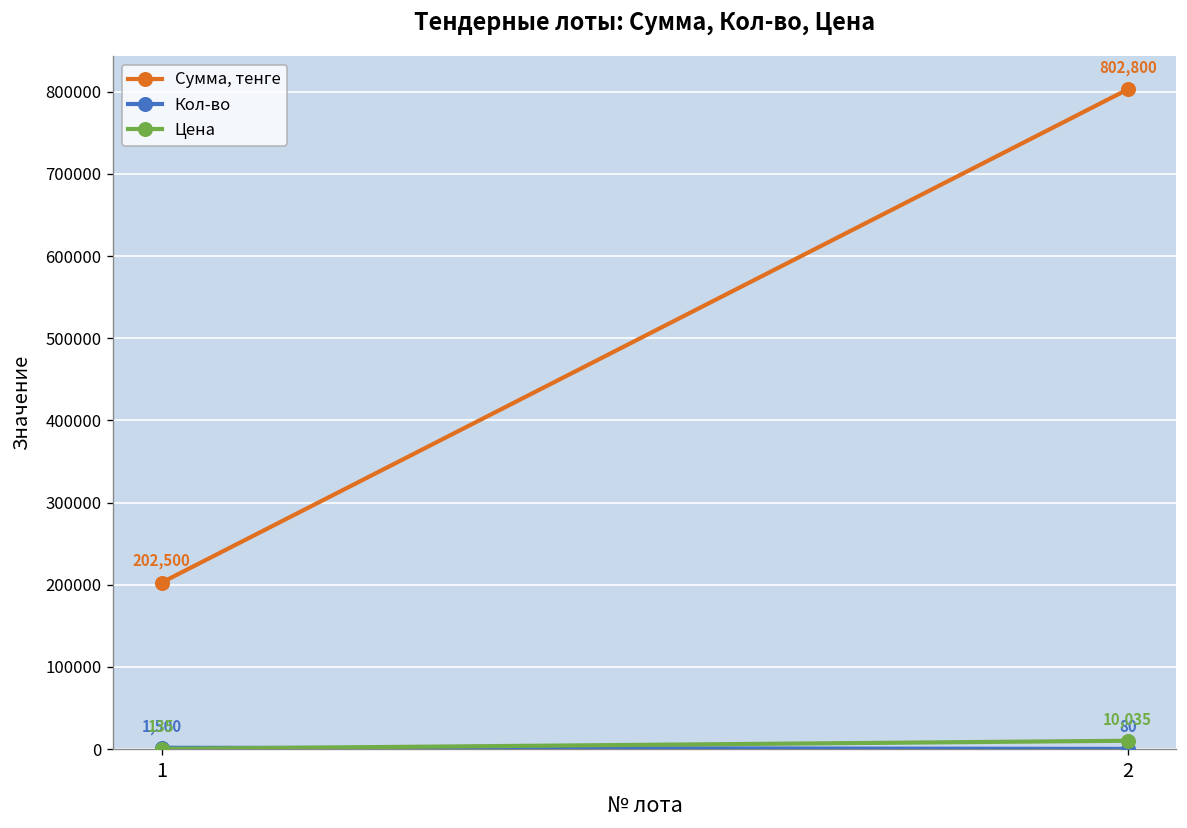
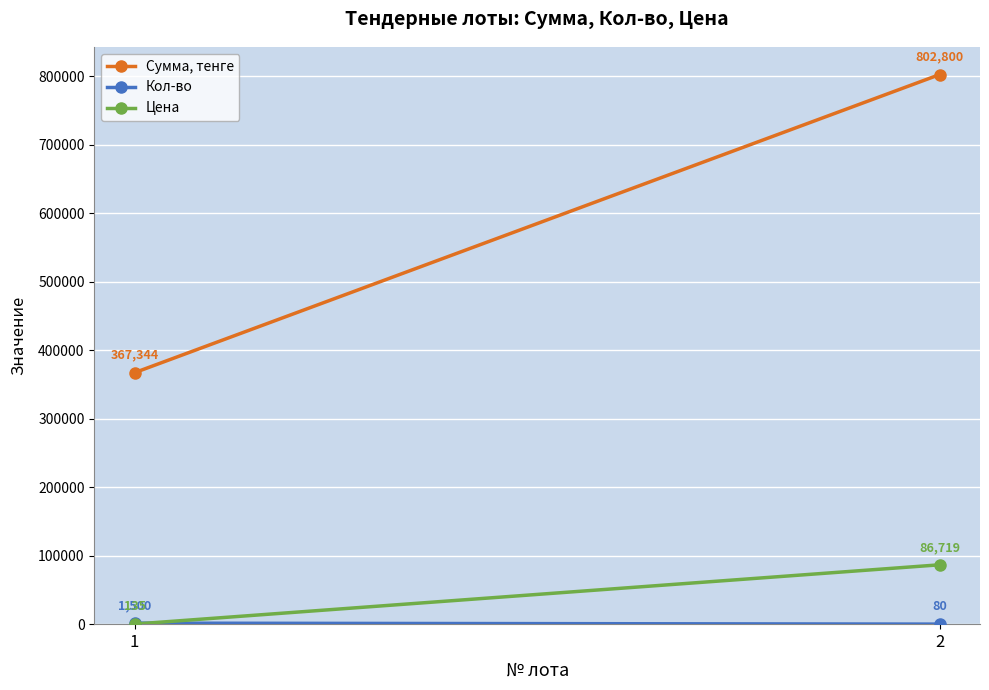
Сумма, тенге, 1: 202,500 -> 367,344
Цена, 2: 10,035 -> 86,719
